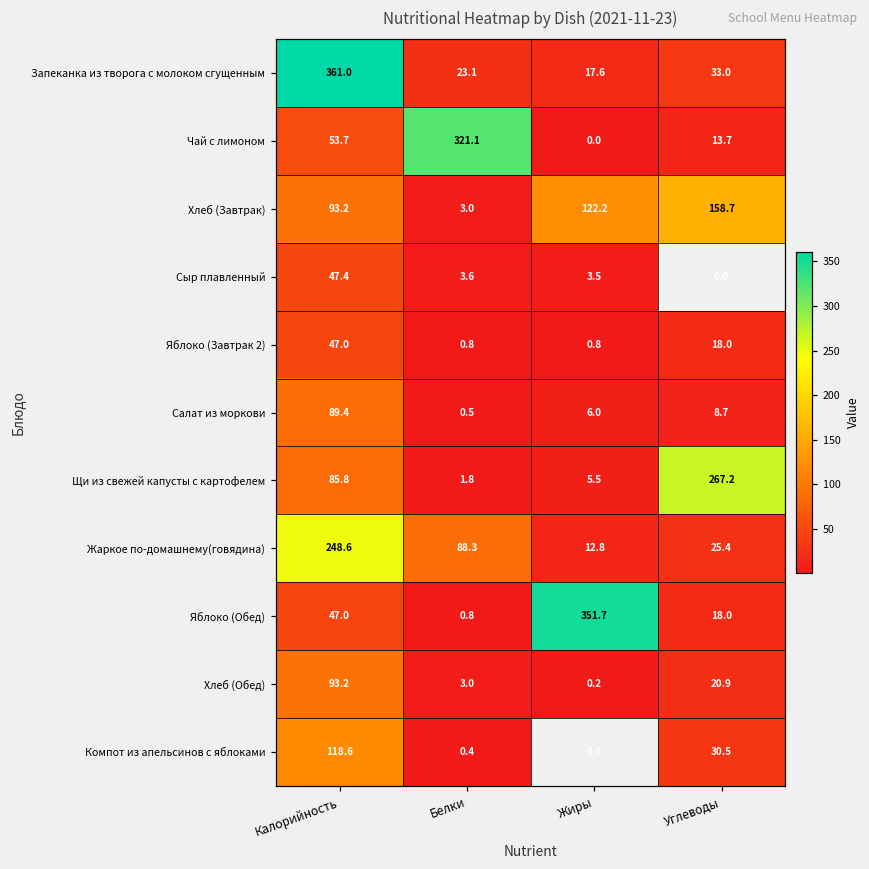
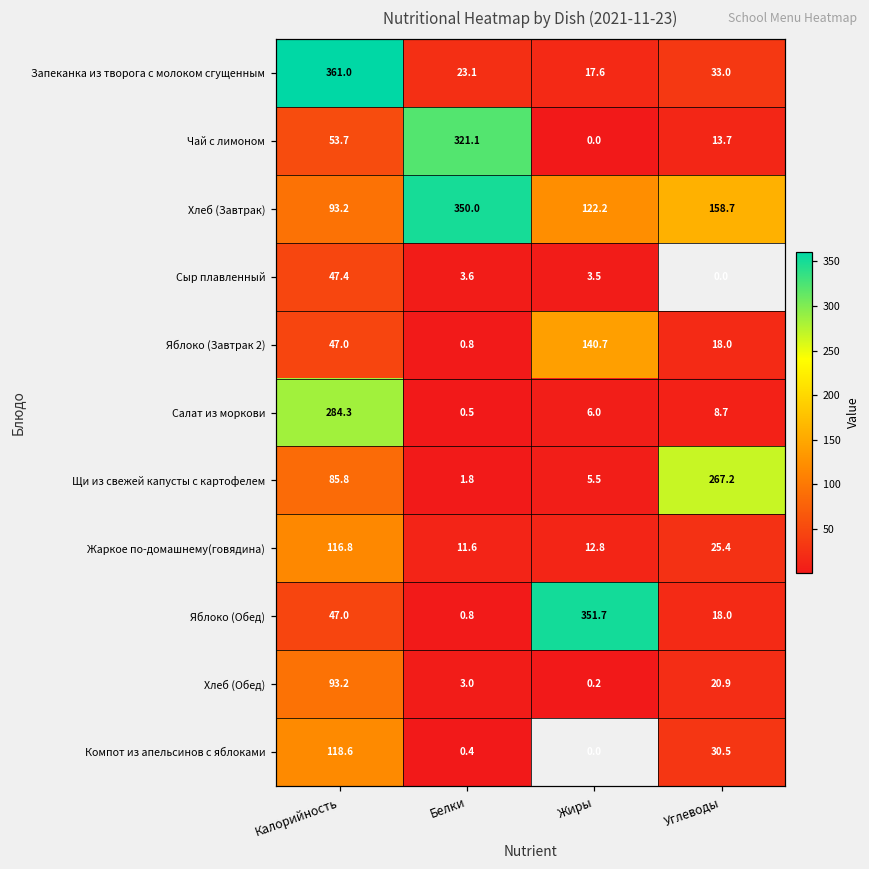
Хлеб (Завтрак), Белки: 3.0 -> 350.0
Яблоко (Завтрак 2), Жиры: 0.8 -> 140.7
Салат из моркови, Калорийность: 89.4 -> 284.3
Жаркое по-домашнему(говядина), Калорийность: 248.6 -> 116.8
Жаркое по-домашнему(говядина), Белки: 88.3 -> 11.6
